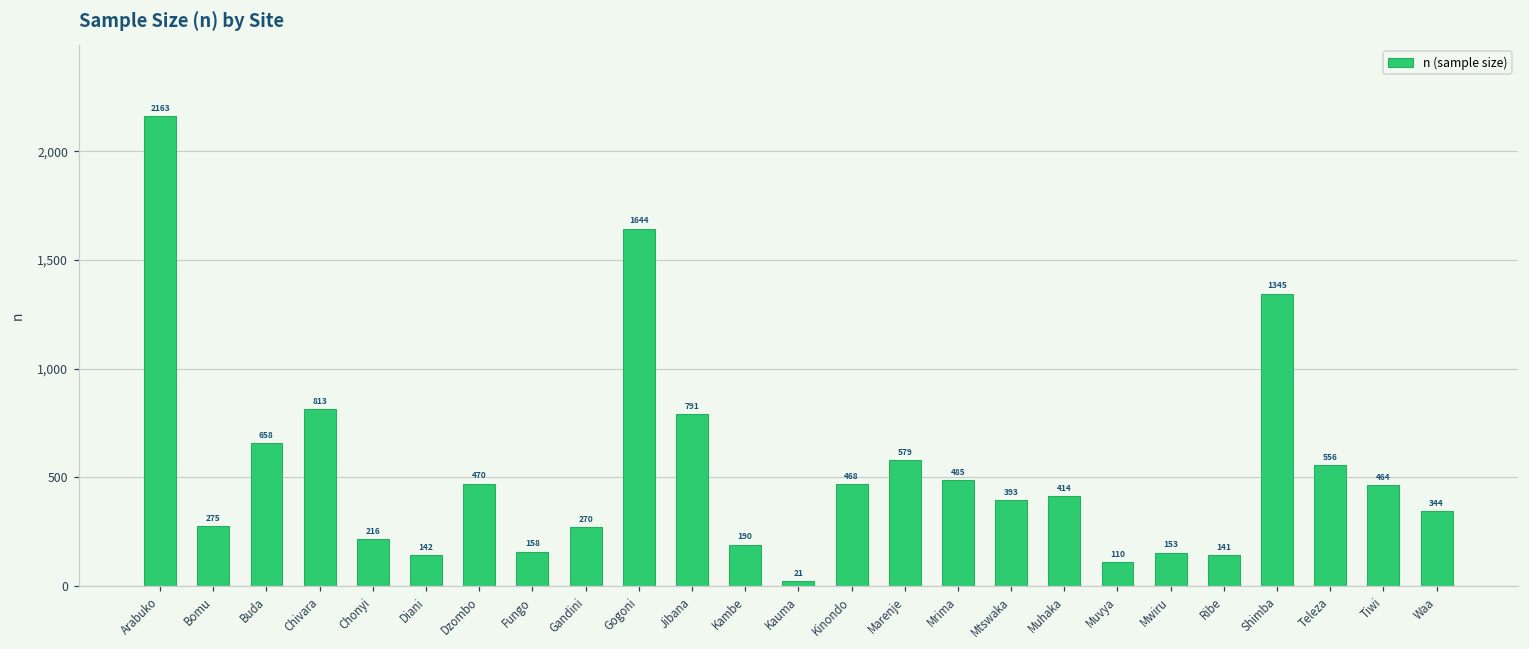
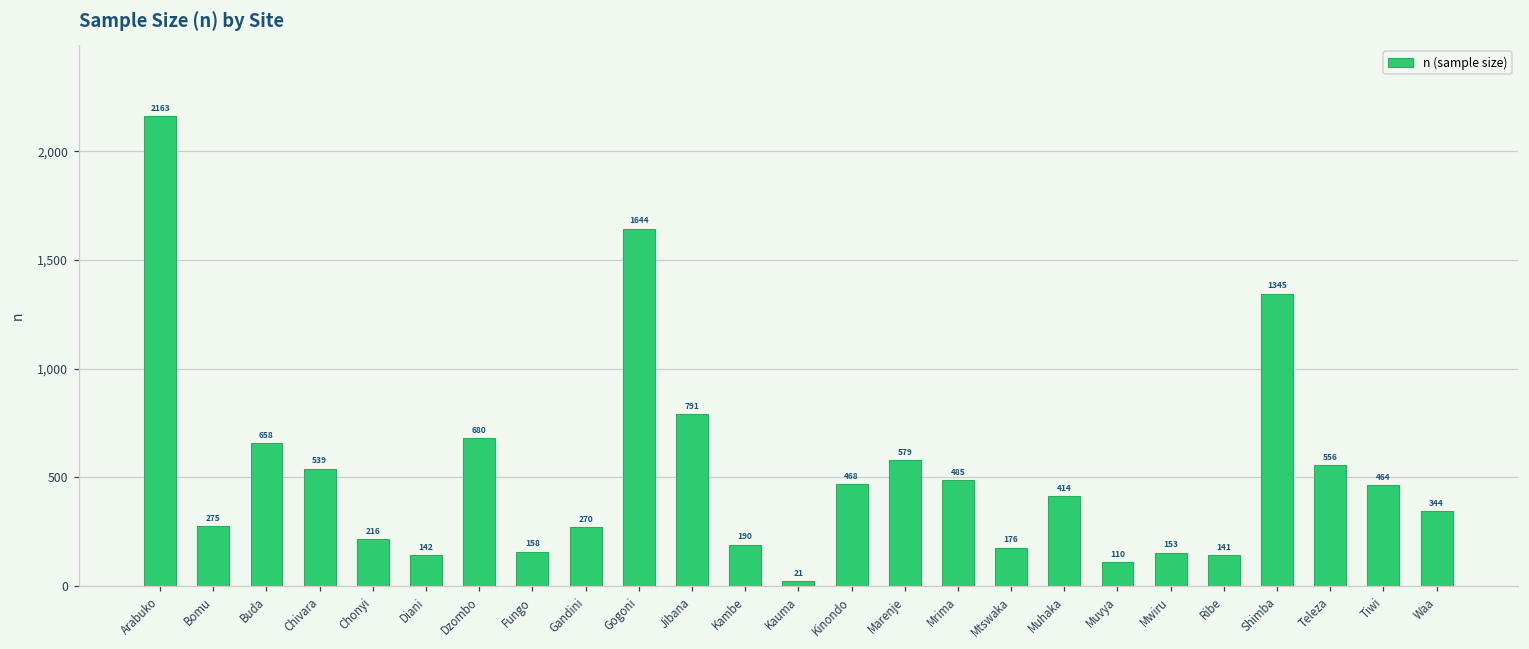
Chivara: 813 -> 539
Dzombo: 470 -> 680
Mtswaka: 393 -> 176
